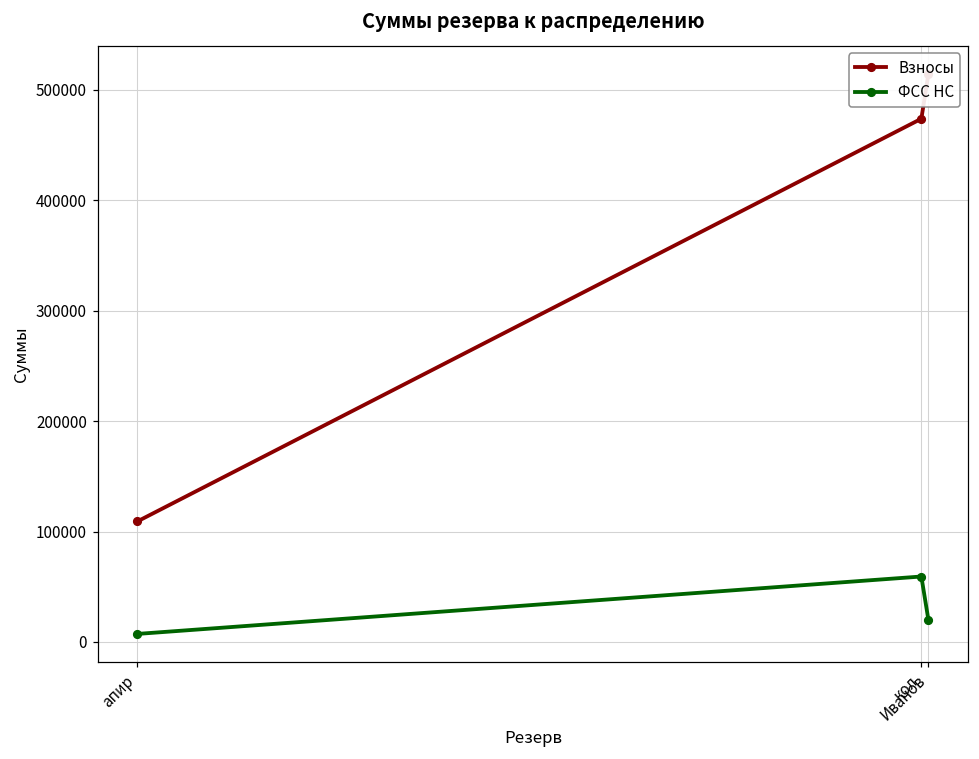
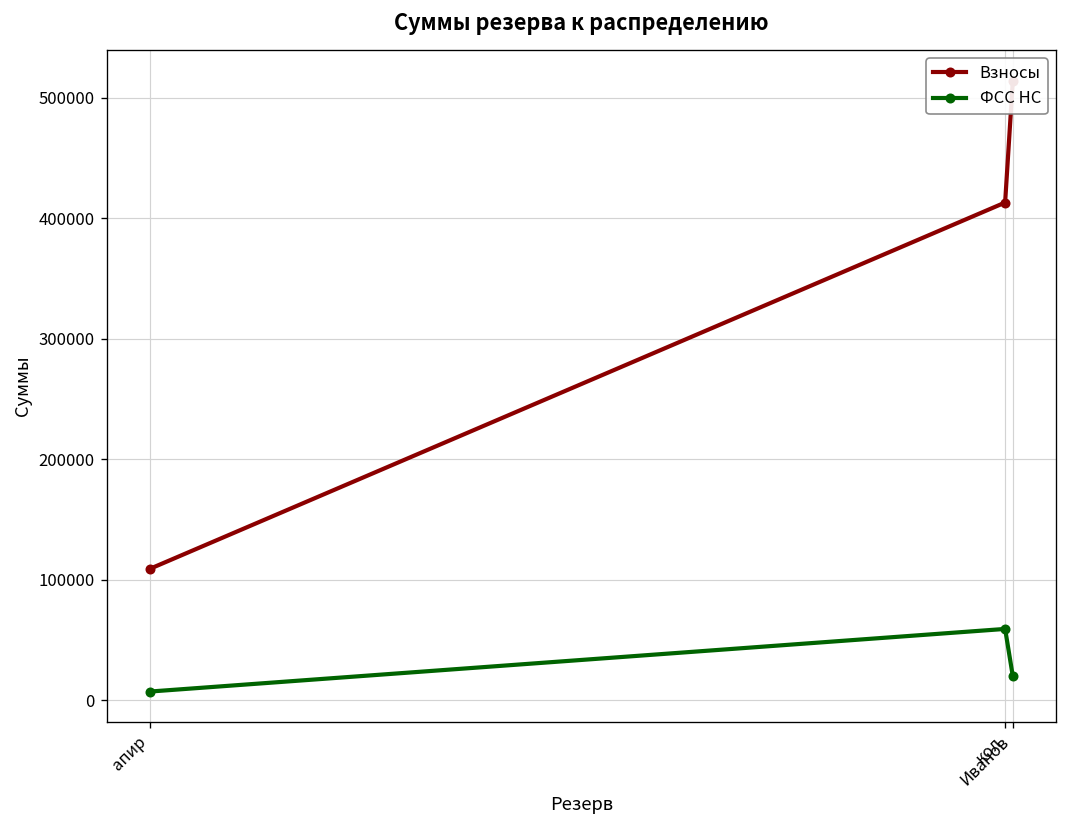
Взносы, кол: 474000 -> 413000
